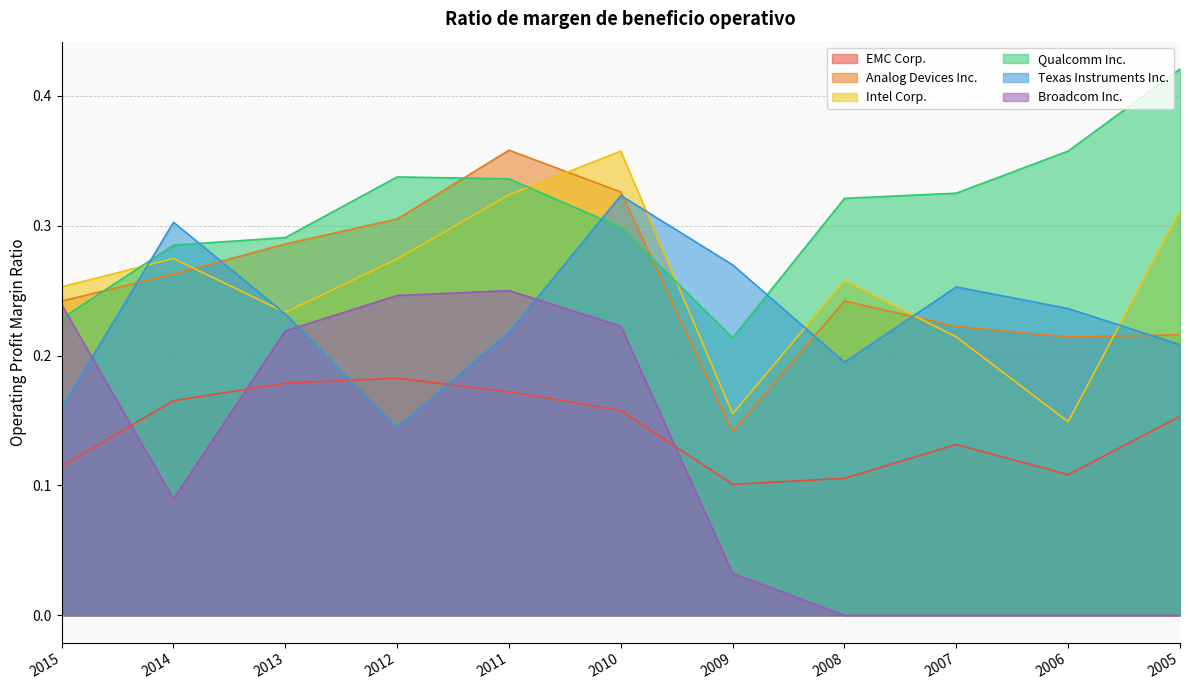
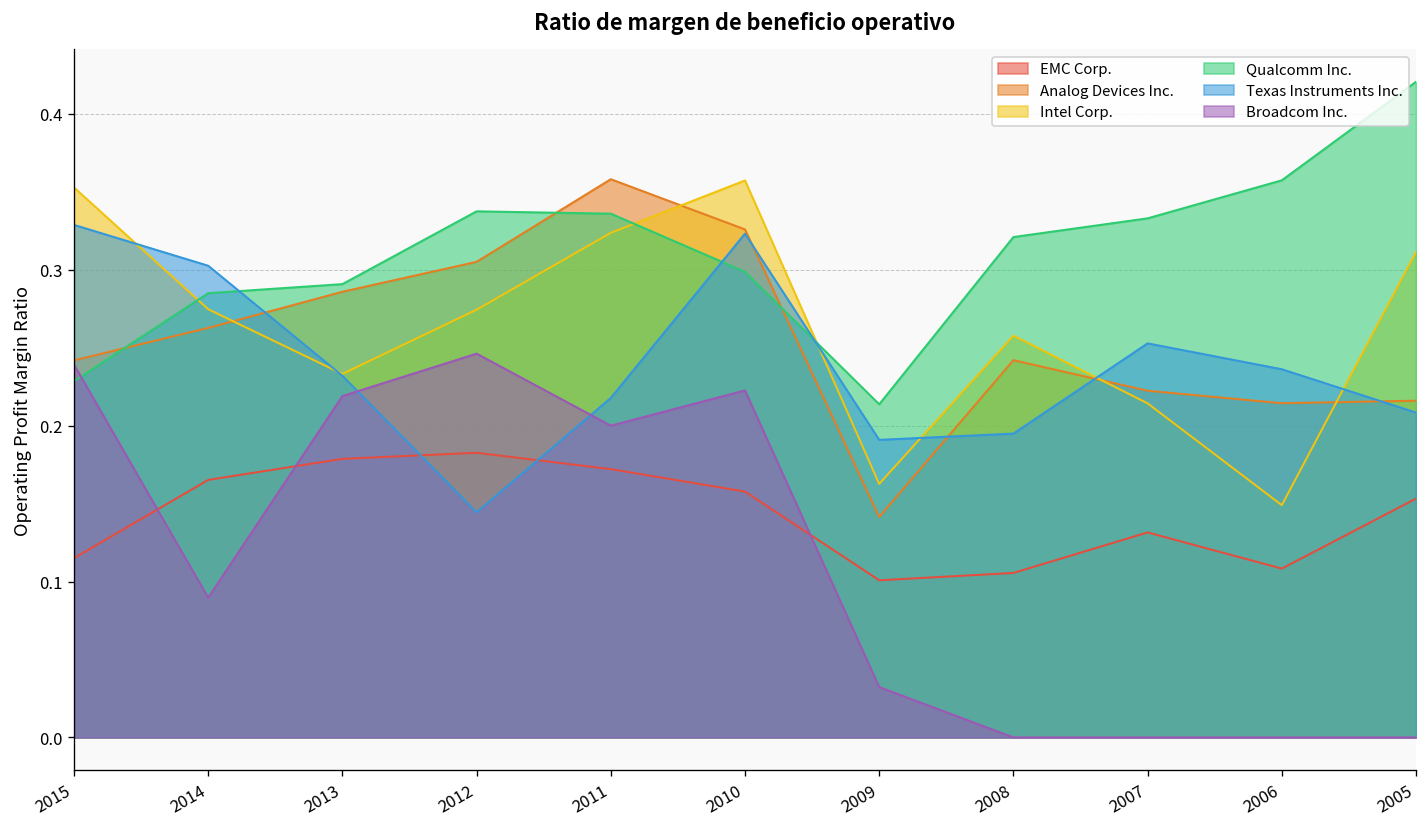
Intel Corp., 2015: 0.253 -> 0.353
Texas Instruments Inc., 2015: 0.160 -> 0.329
Broadcom Inc., 2011: 0.25 -> 0.20
Intel Corp., 2009: 0.155 -> 0.163
Texas Instruments Inc., 2009: 0.270 -> 0.191
Qualcomm Inc., 2007: 0.325 -> 0.333
